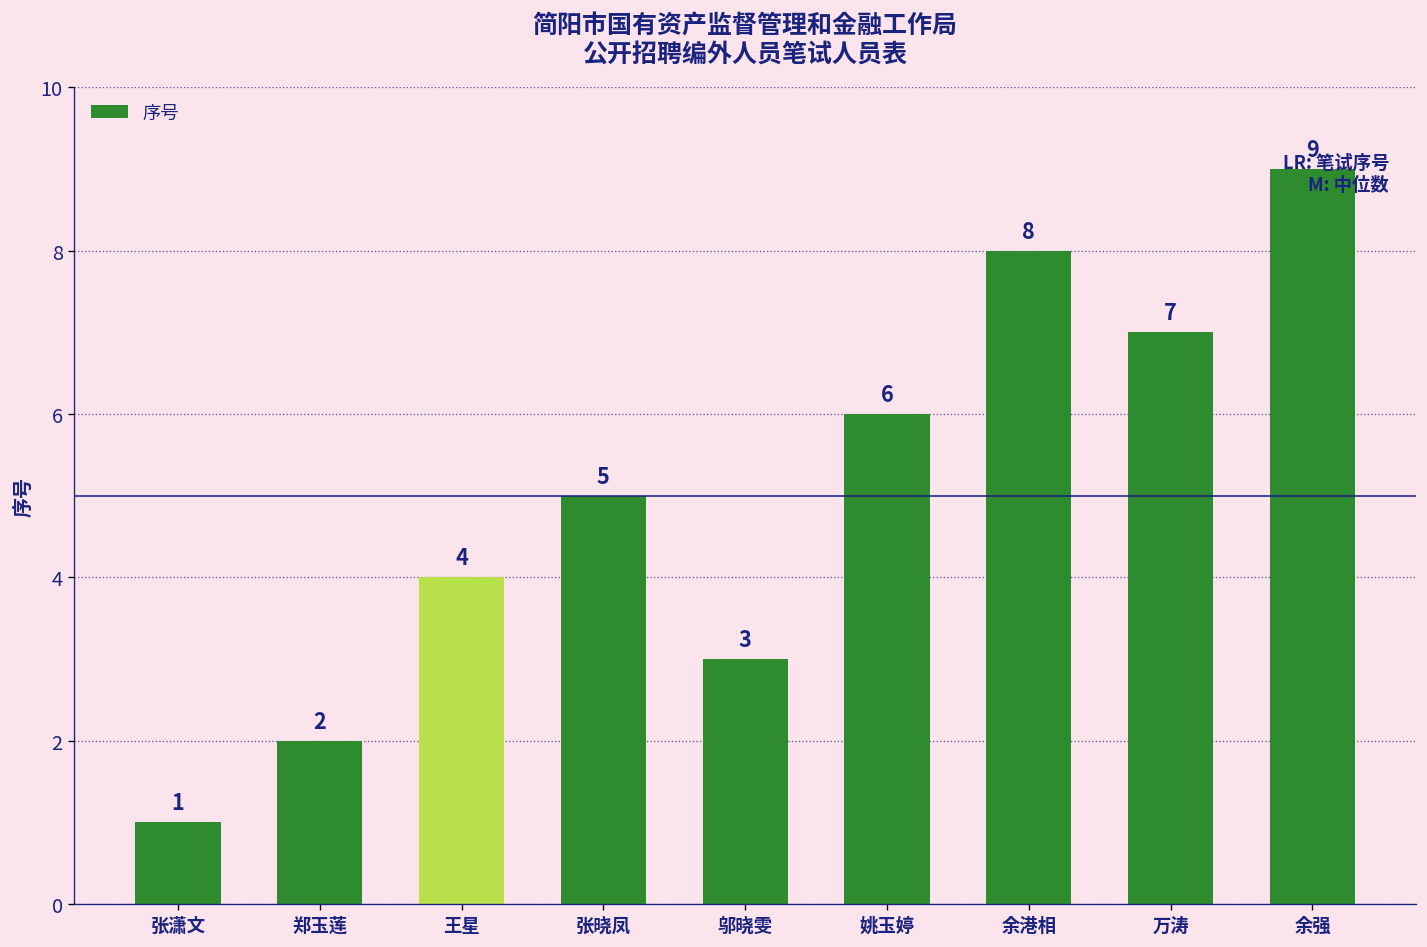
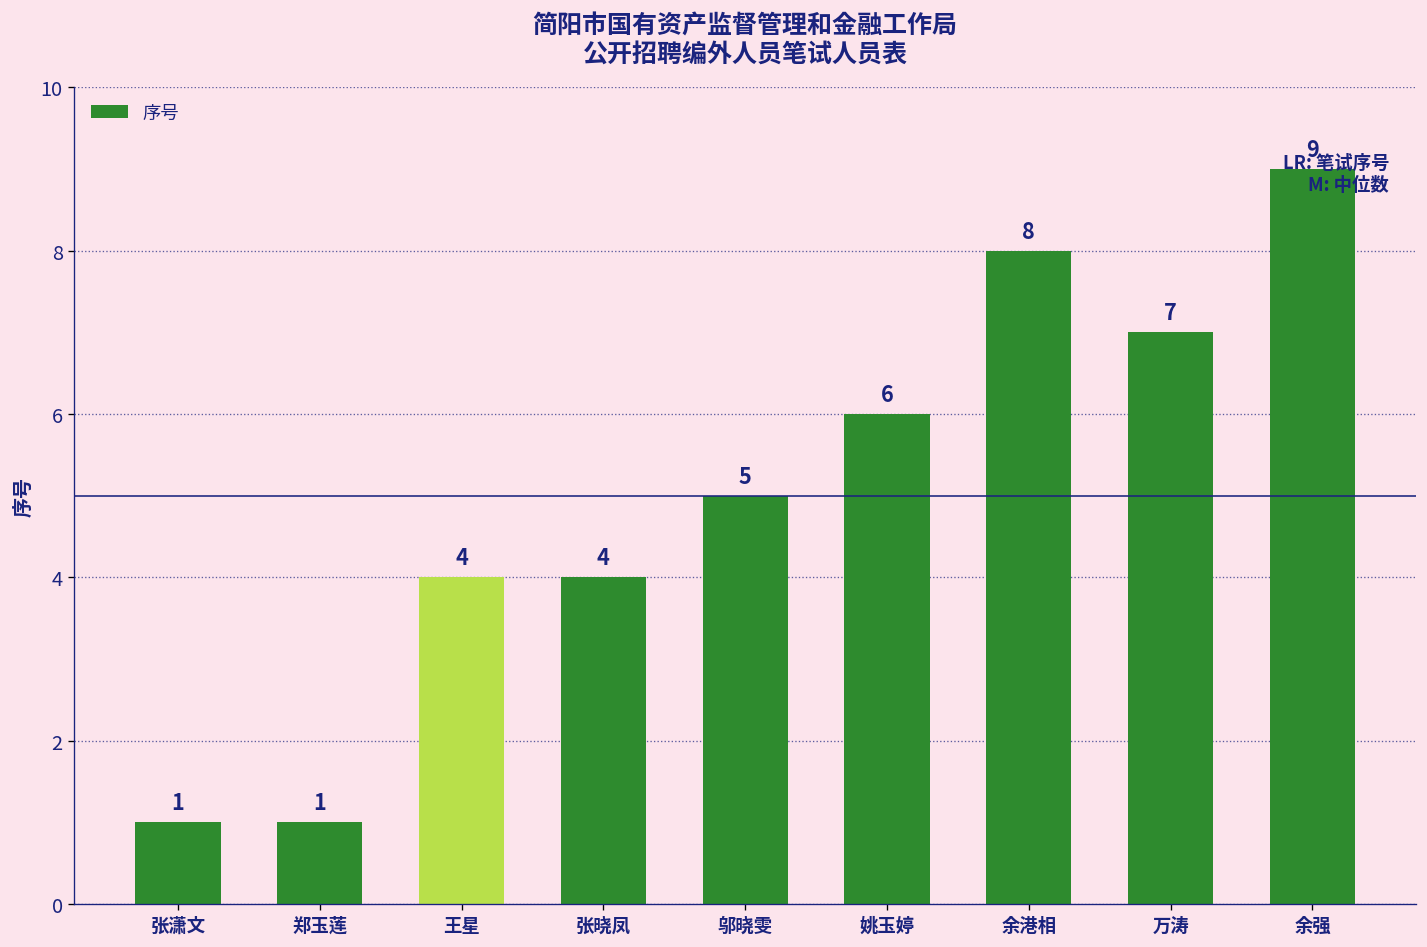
郑玉莲: 2 -> 1
张晓凤: 5 -> 4
邬晓雯: 3 -> 5
